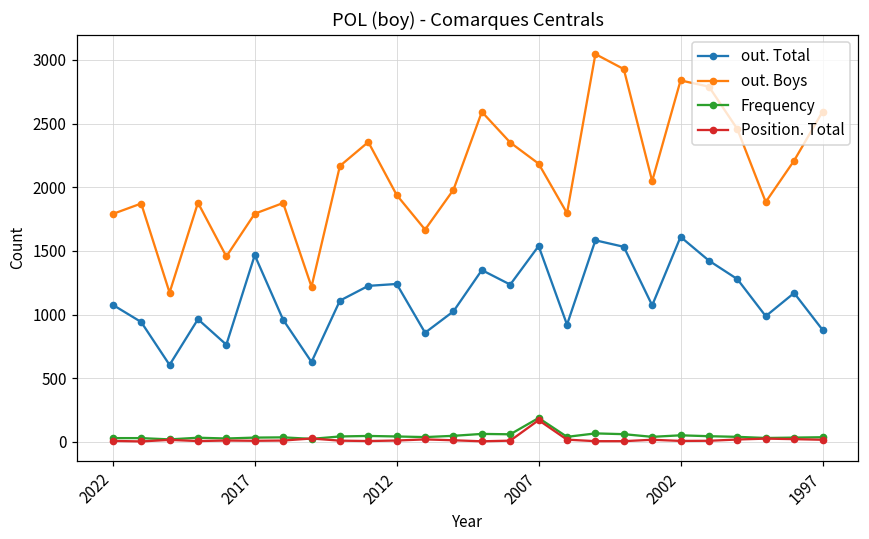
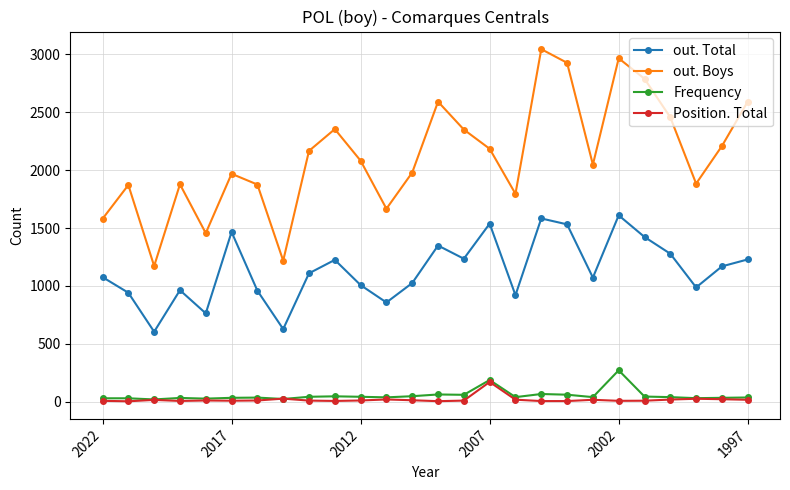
out. Boys, 2022: 1790 -> 1580
out. Boys, 2017: 1790 -> 1970
out. Total, 2012: 1240 -> 1010
out. Boys, 2012: 1940 -> 2080
out. Boys, 2002: 2840 -> 2970
Frequency, 2002: 50 -> 270
out. Total, 1997: 880 -> 1230
